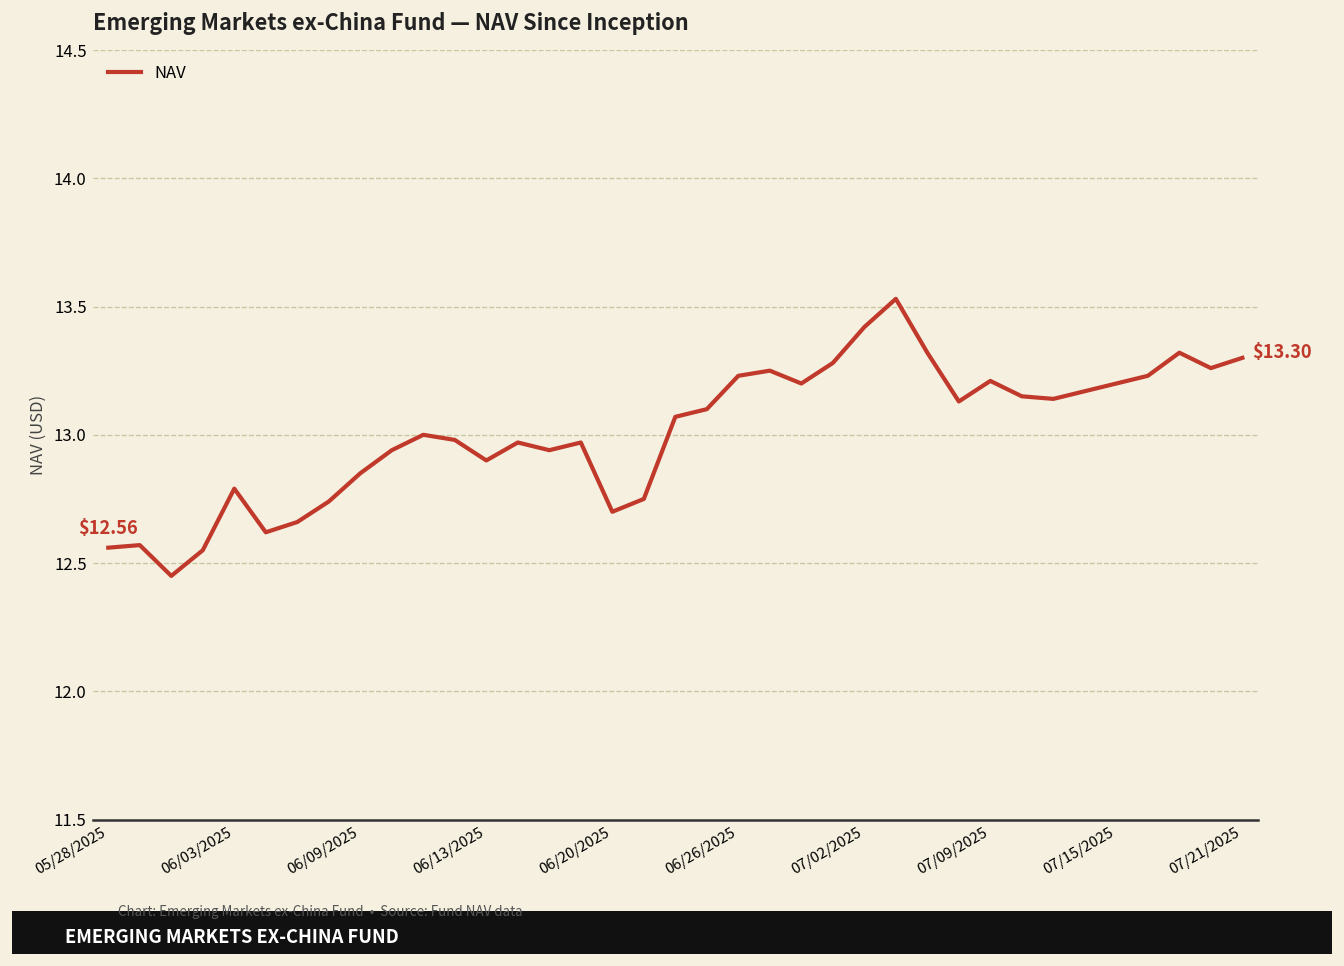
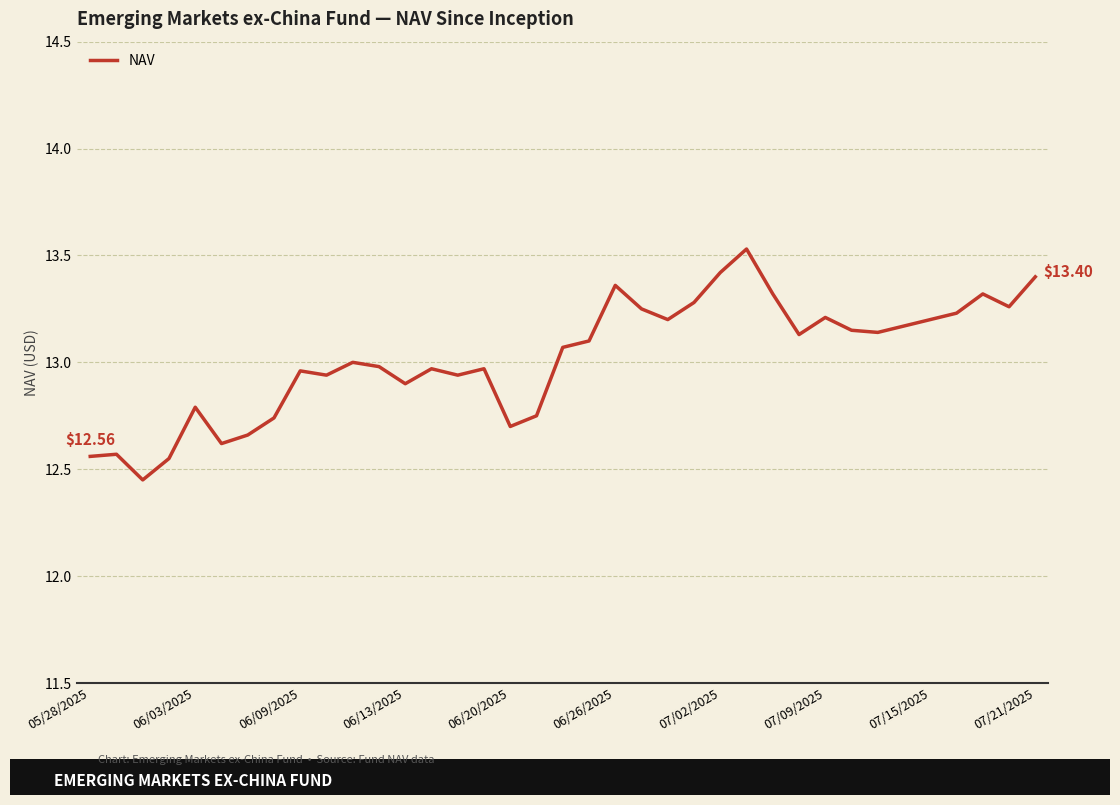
06/09/2025: 12.85 -> 12.96
06/26/2025: 13.23 -> 13.36
07/21/2025: $13.30 -> $13.40
